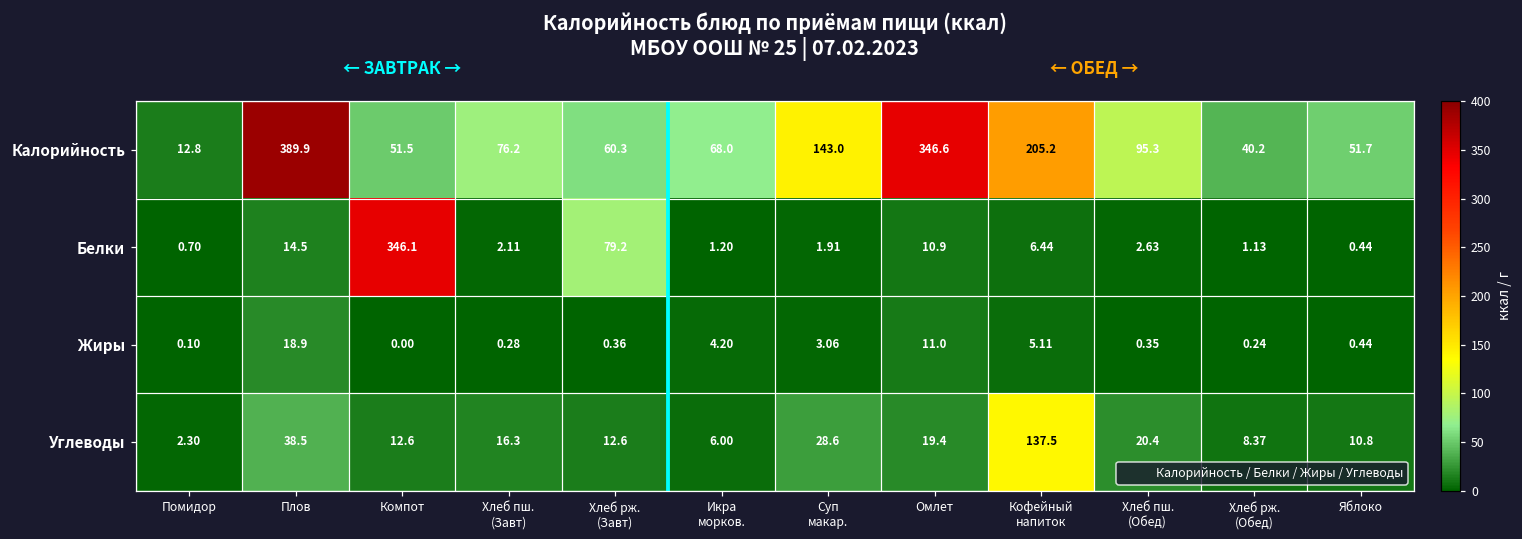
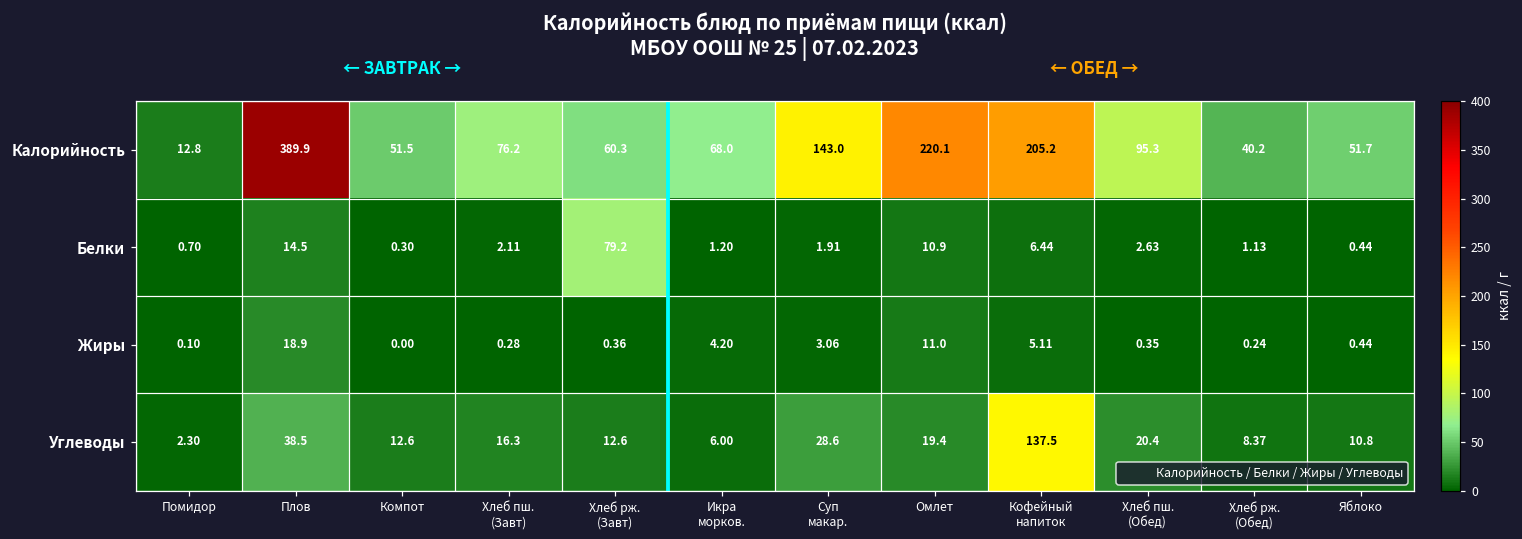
Калорийность, Омлет: 346.6 -> 220.1
Белки, Компот: 346.1 -> 0.30
